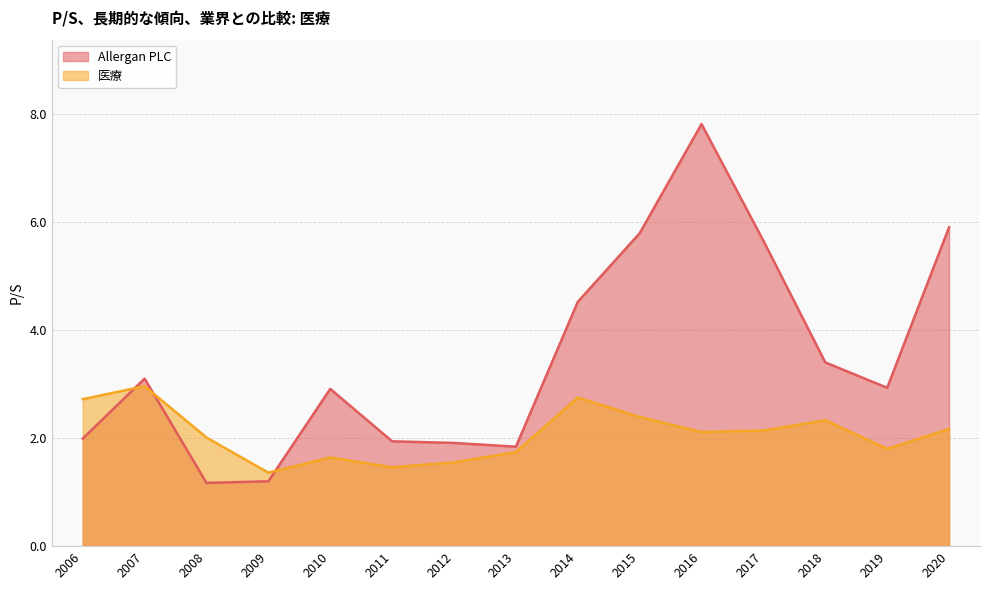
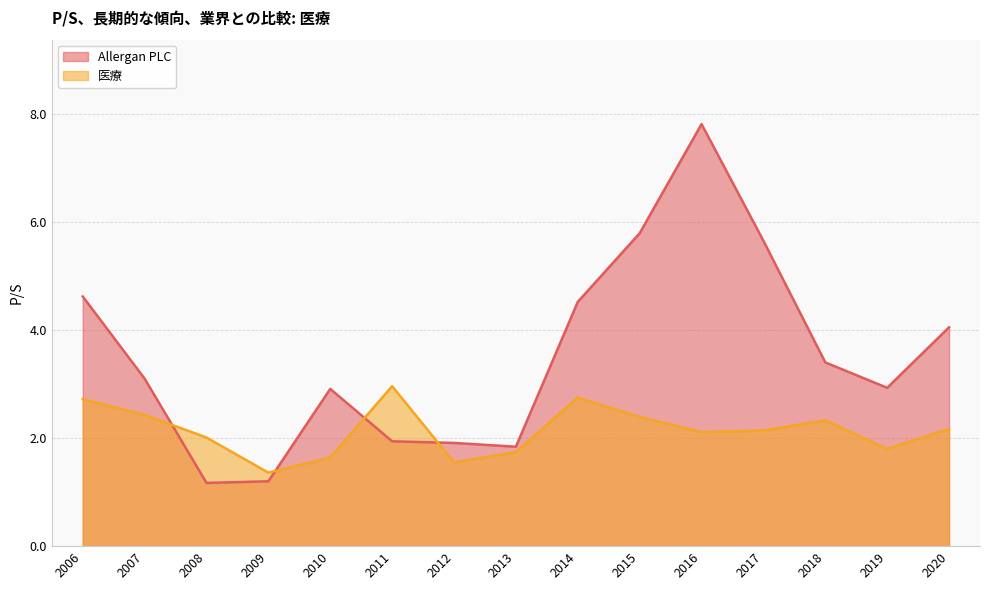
Allergan PLC, 2006: 2.0 -> 4.6
医療, 2007: 3.0 -> 2.4
医療, 2011: 1.5 -> 3.0
Allergan PLC, 2020: 5.9 -> 4.1
